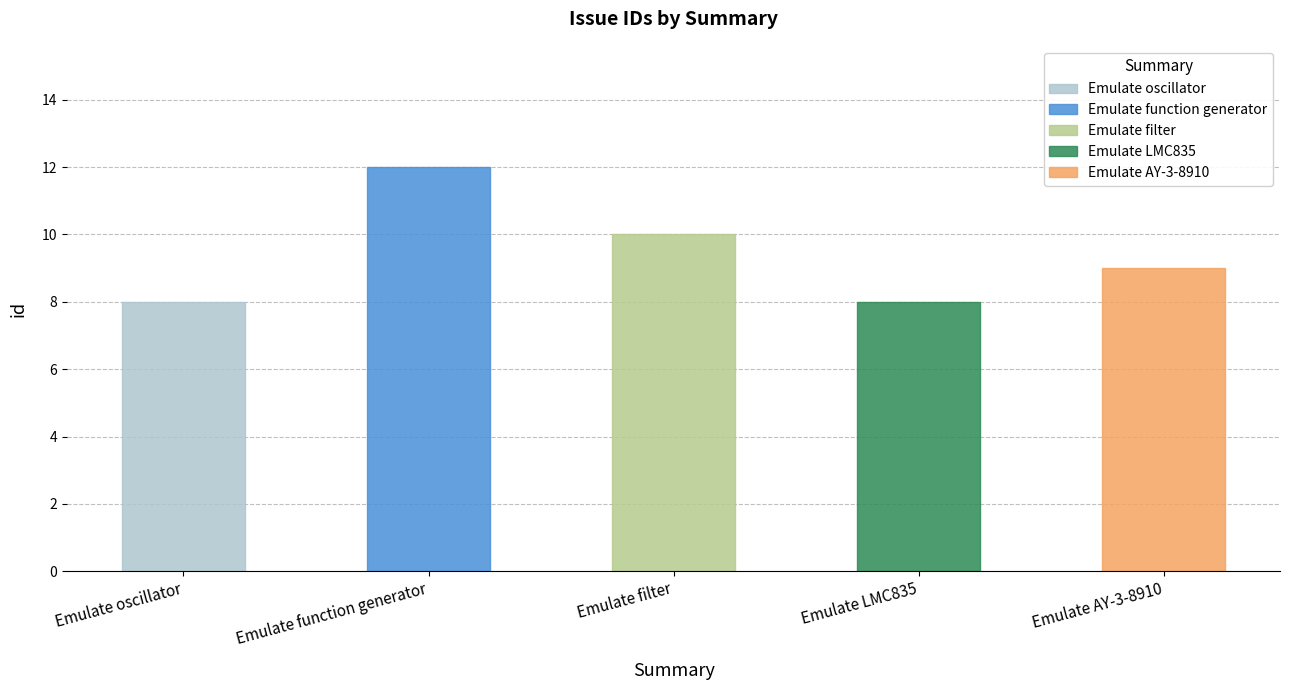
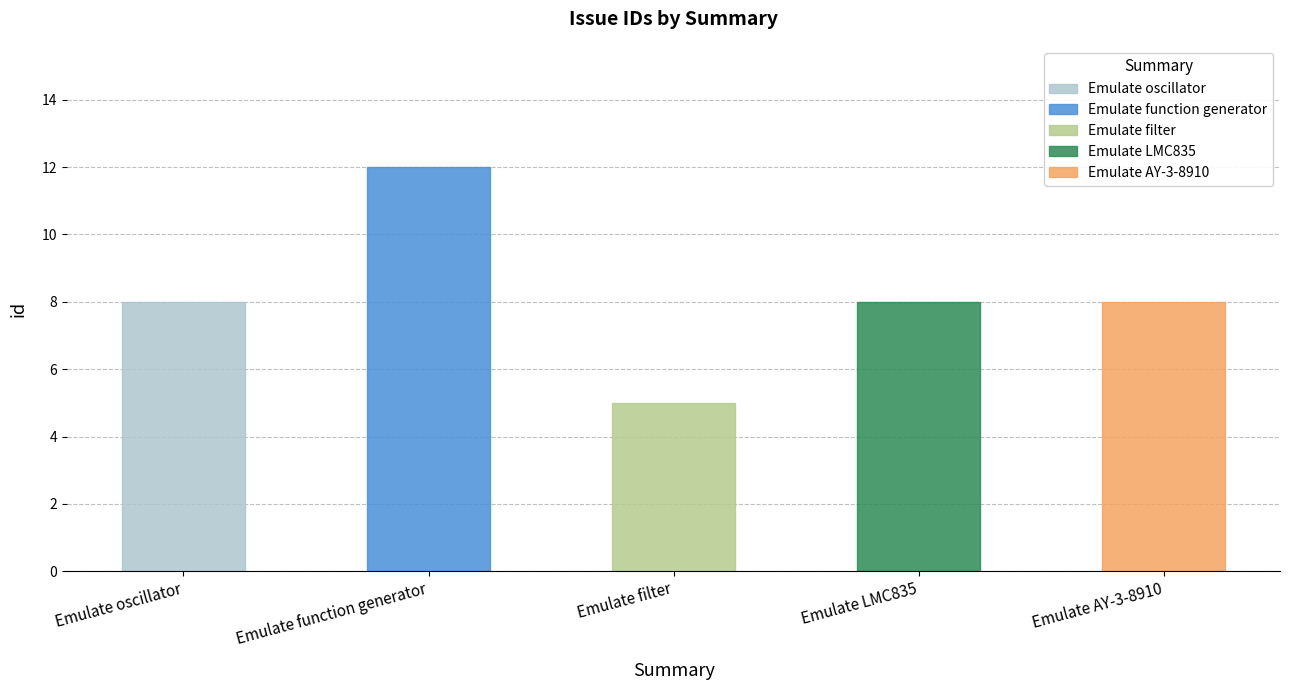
Emulate filter: 10 -> 5
Emulate AY-3-8910: 9 -> 8
